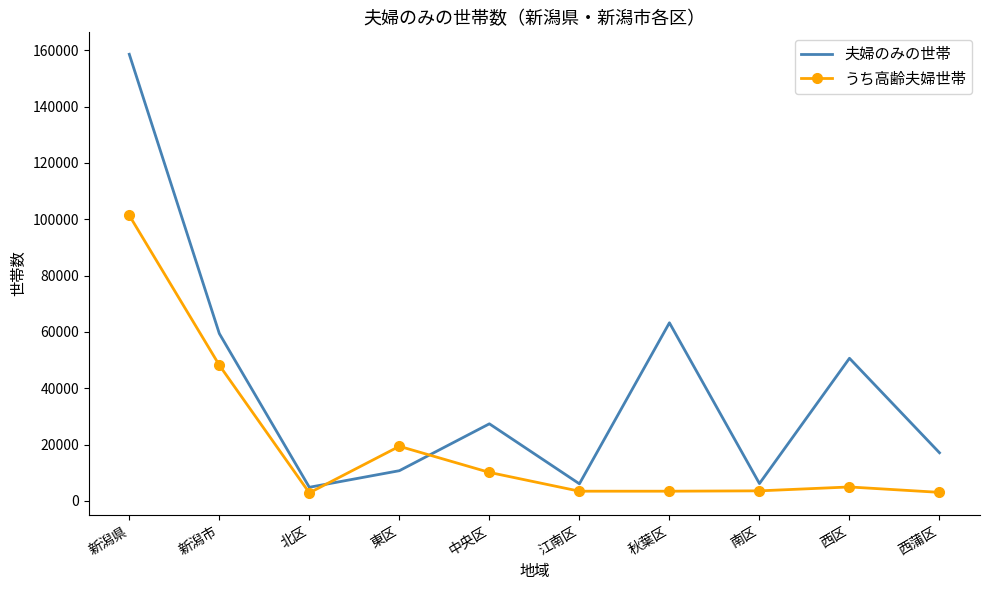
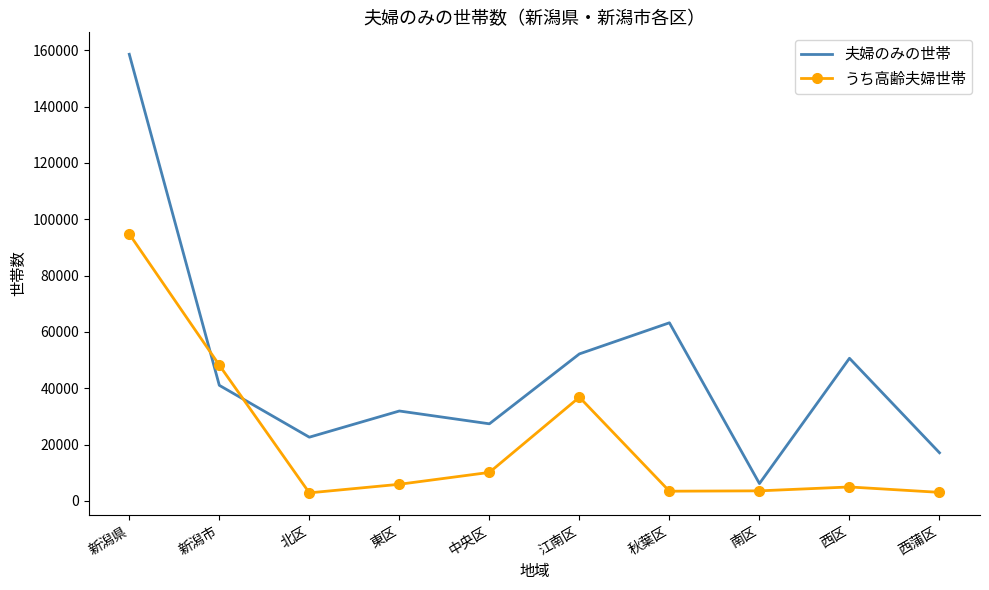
うち高齢夫婦世帯, 新潟県: 101000 -> 95000
夫婦のみの世帯, 新潟市: 59000 -> 41000
夫婦のみの世帯, 北区: 5000 -> 23000
夫婦のみの世帯, 東区: 11000 -> 32000
うち高齢夫婦世帯, 東区: 19000 -> 6000
夫婦のみの世帯, 江南区: 6000 -> 52000
うち高齢夫婦世帯, 江南区: 3000 -> 37000
